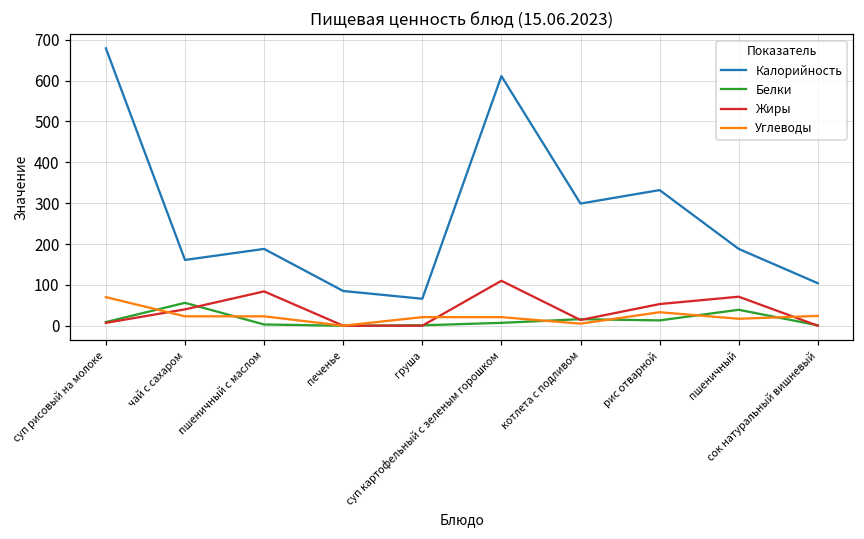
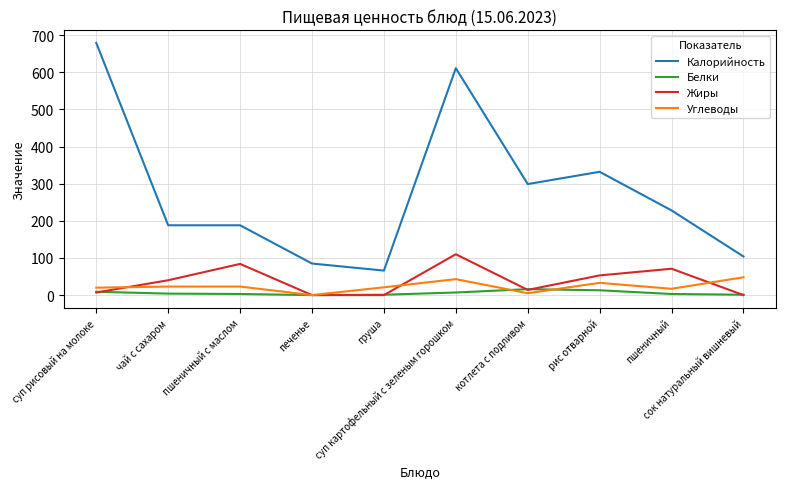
Углеводы, суп рисовый на молоке: 70 -> 20
Калорийность, чай с сахаром: 160 -> 190
Белки, чай с сахаром: 60 -> 0
Углеводы, суп картофельный с зеленым горошком: 20 -> 40
Калорийность, пшеничный: 190 -> 230
Белки, пшеничный: 40 -> 0
Углеводы, сок натуральный вишневый: 20 -> 50
